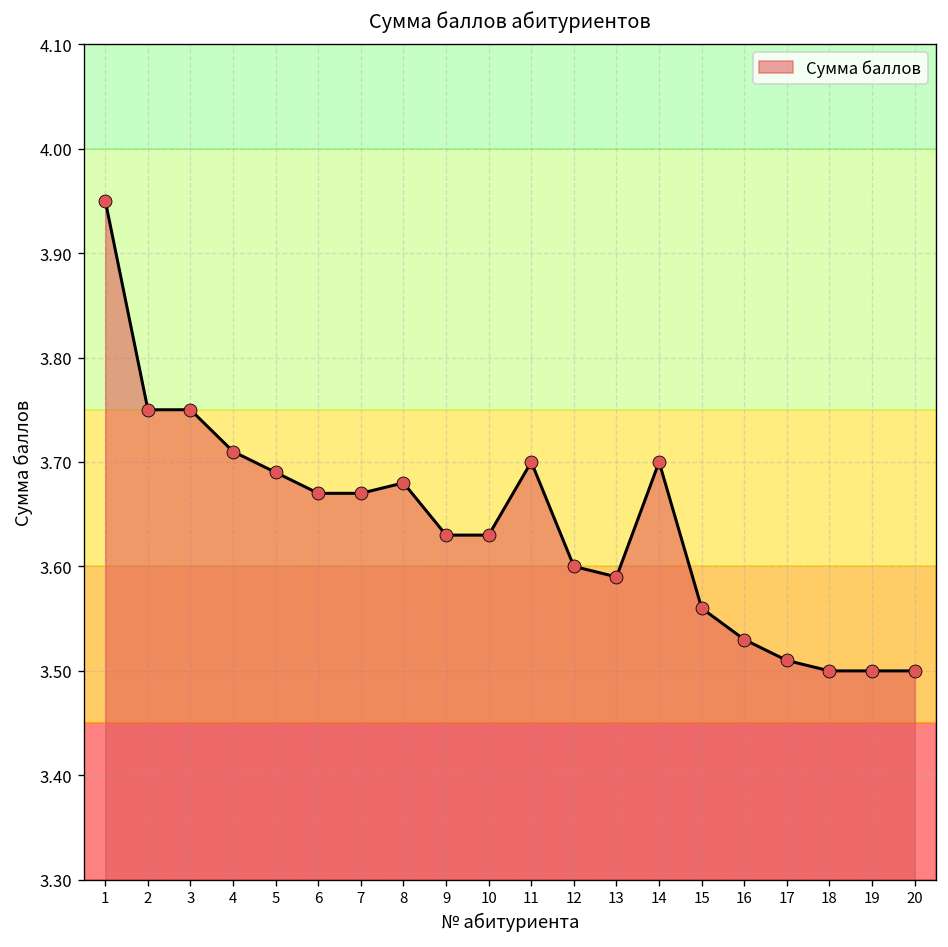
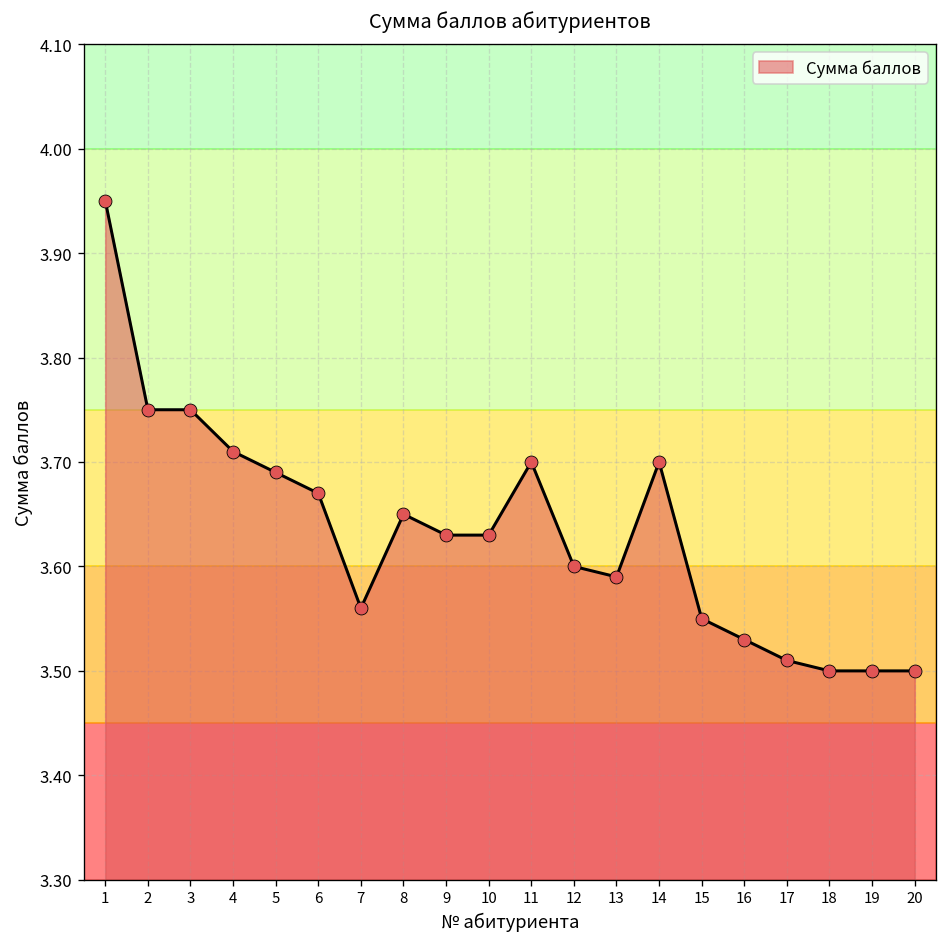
7: 3.67 -> 3.56
8: 3.68 -> 3.65
15: 3.56 -> 3.55
